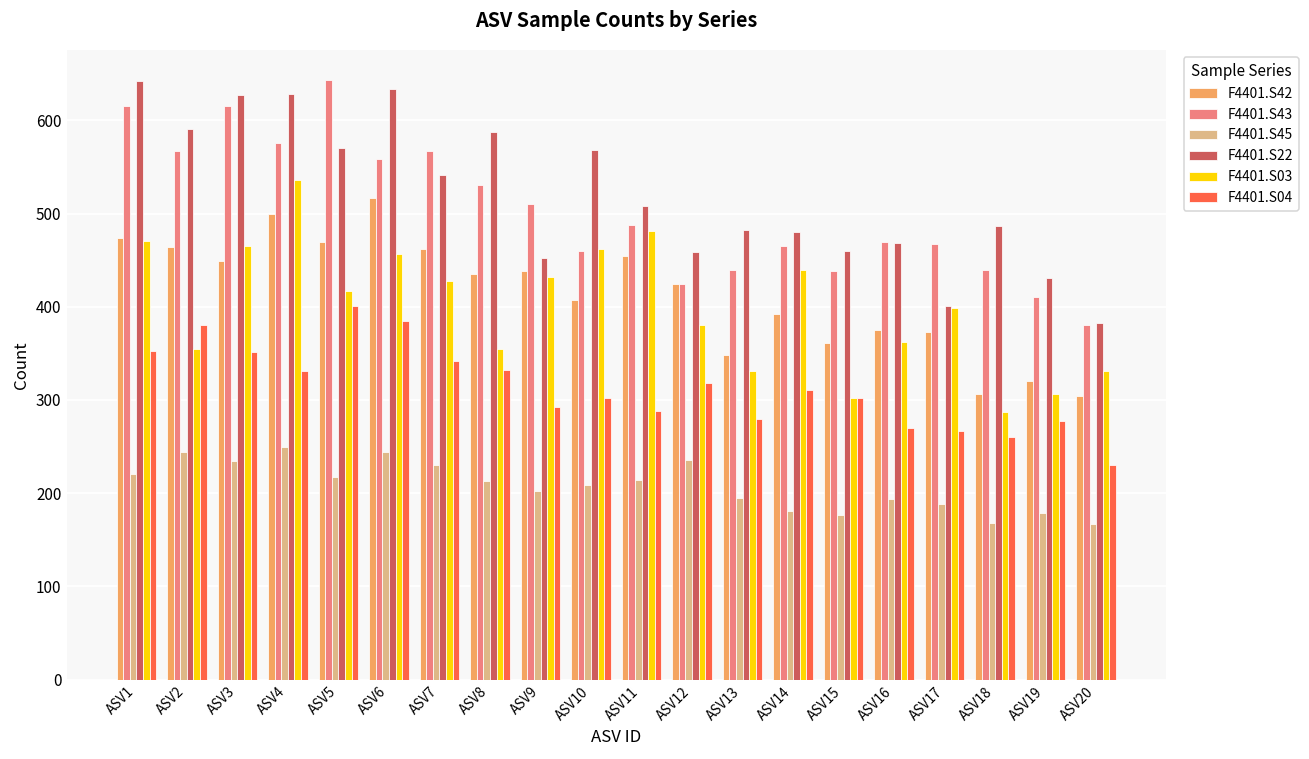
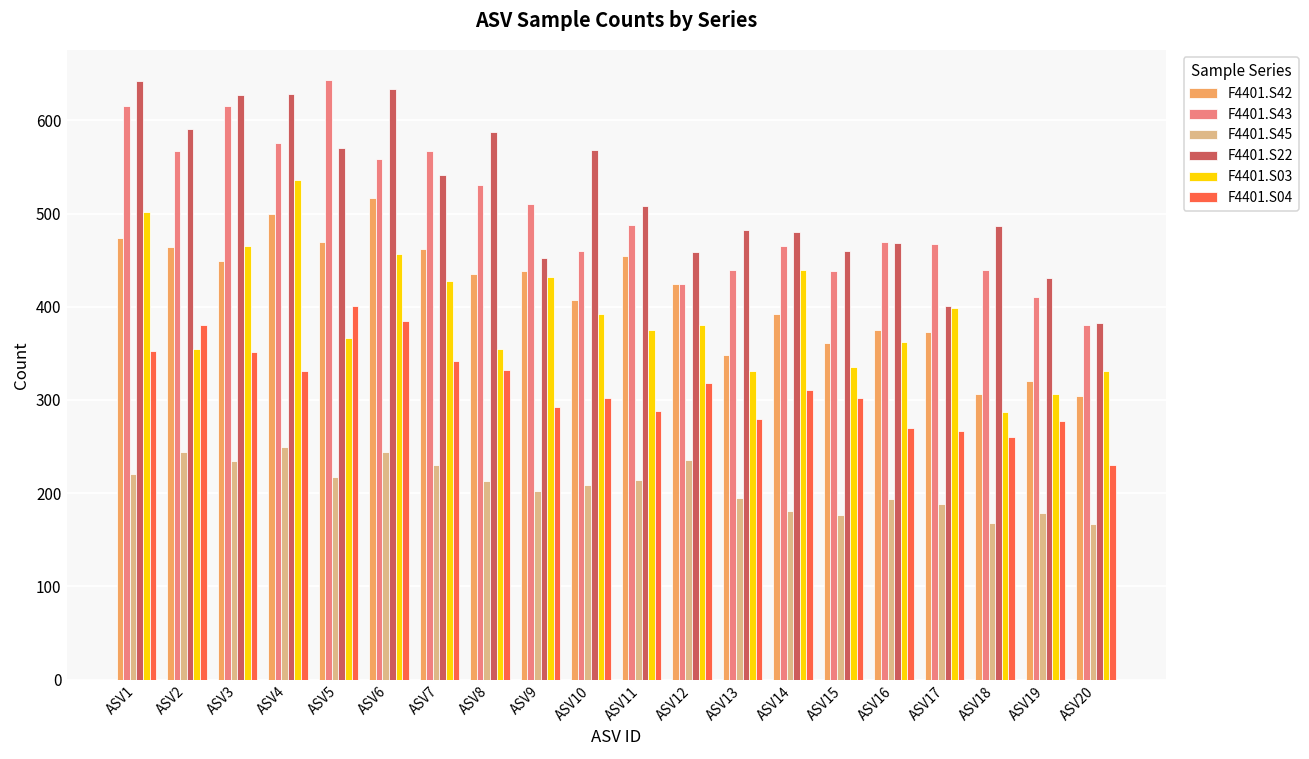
F4401.S03, ASV1: 470 -> 500
F4401.S03, ASV5: 420 -> 370
F4401.S03, ASV10: 460 -> 390
F4401.S03, ASV11: 480 -> 380
F4401.S03, ASV15: 300 -> 340
